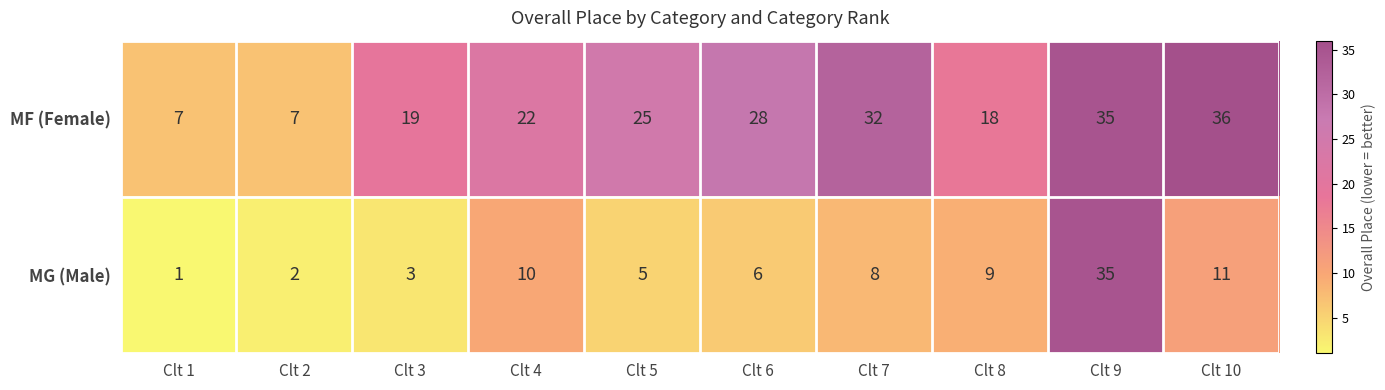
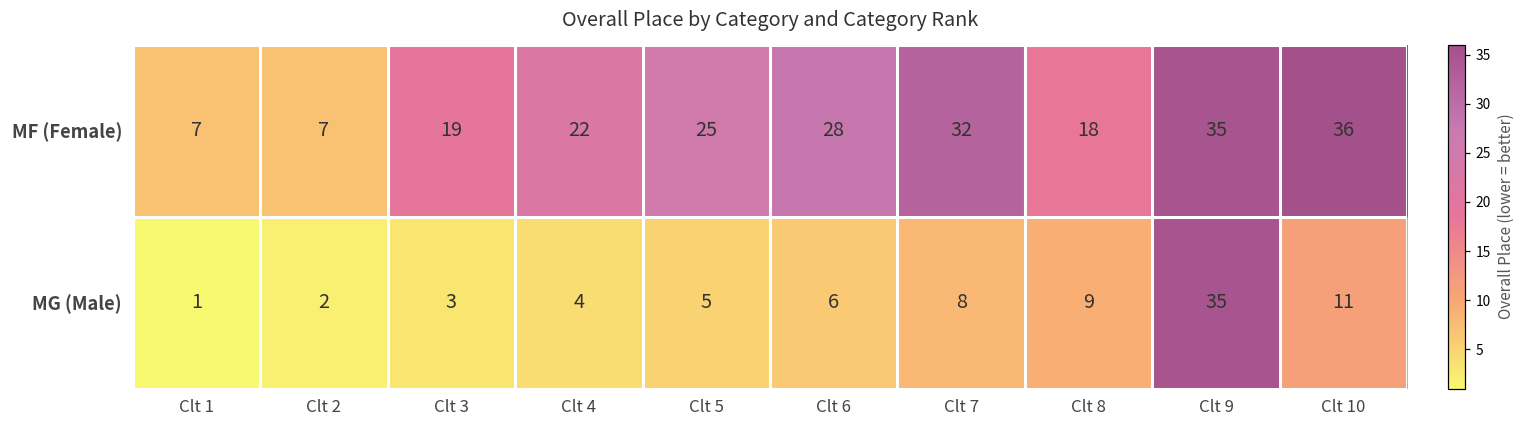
MG (Male), Clt 4: 10 -> 4
